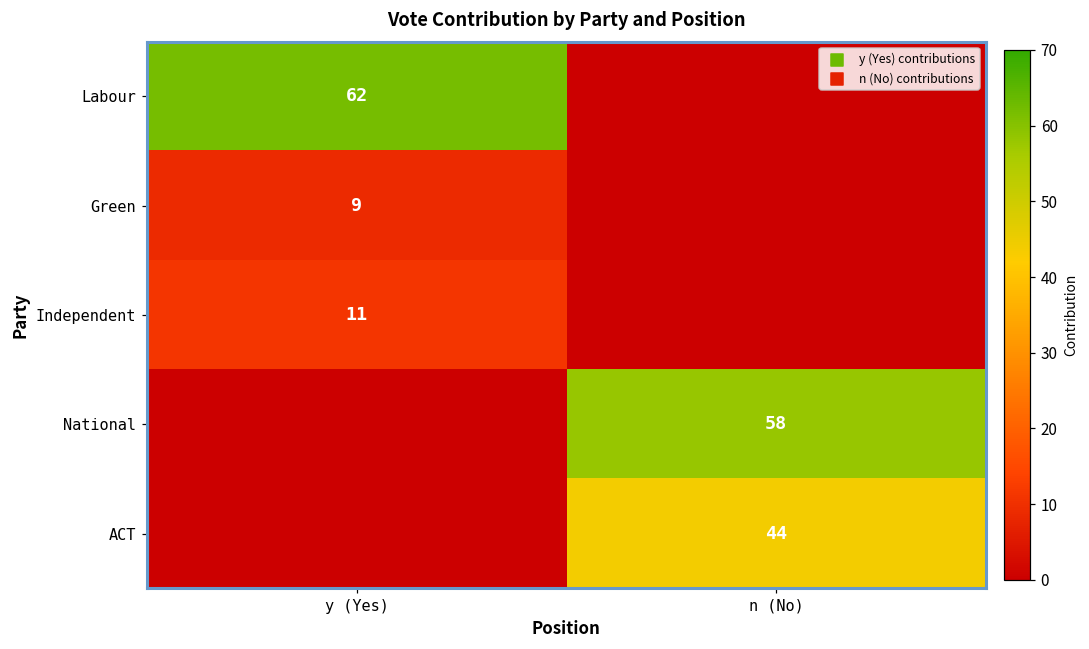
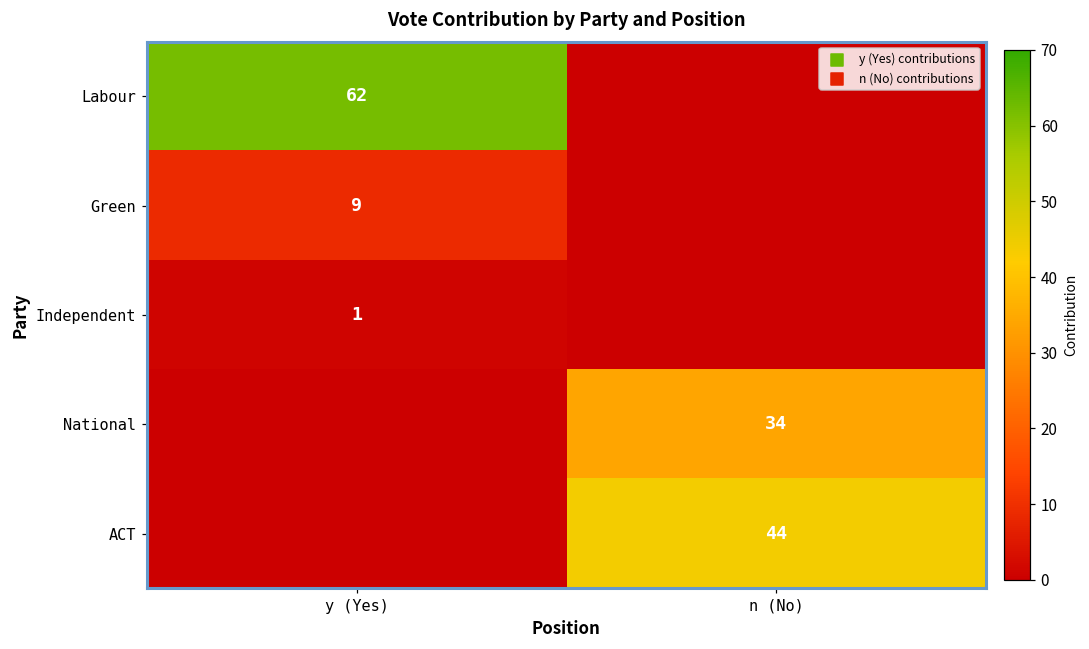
Independent, y (Yes): 11 -> 1
National, n (No): 58 -> 34
